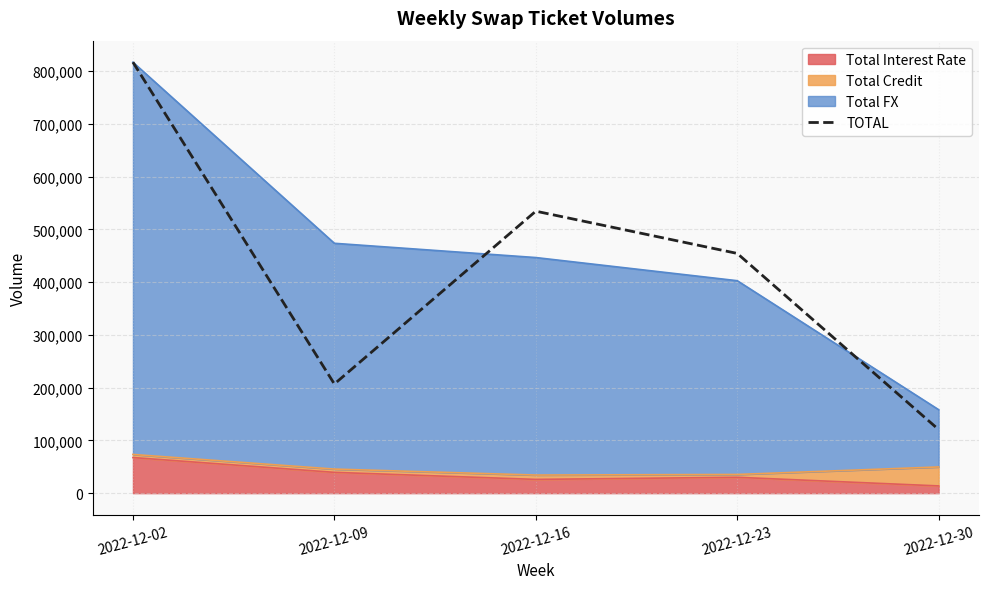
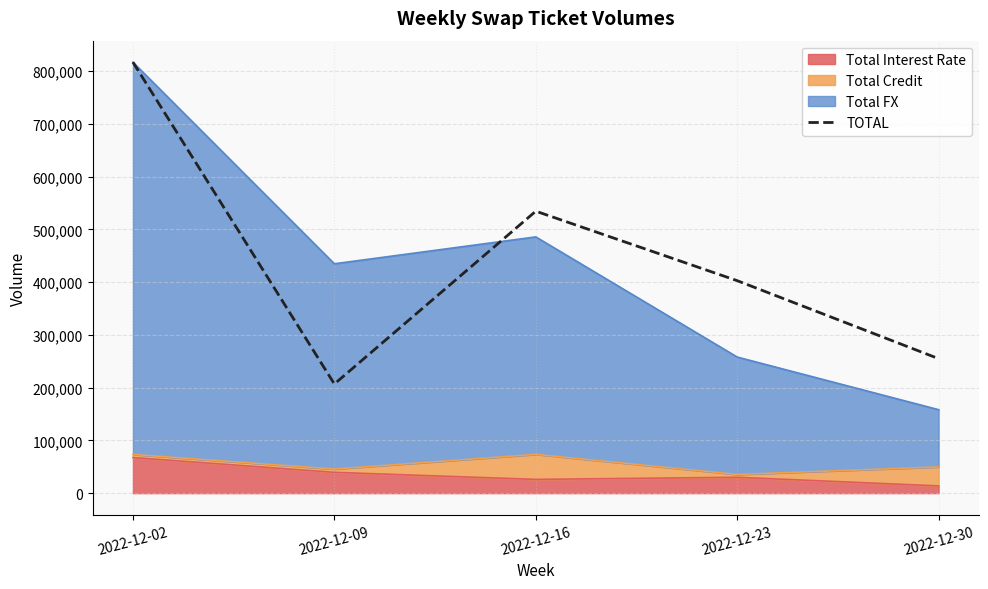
Total FX, 2022-12-09: 430,000 -> 390,000
Total Credit, 2022-12-16: 10,000 -> 50,000
Total FX, 2022-12-23: 370,000 -> 220,000
TOTAL, 2022-12-23: 450,000 -> 400,000
TOTAL, 2022-12-30: 120,000 -> 250,000
